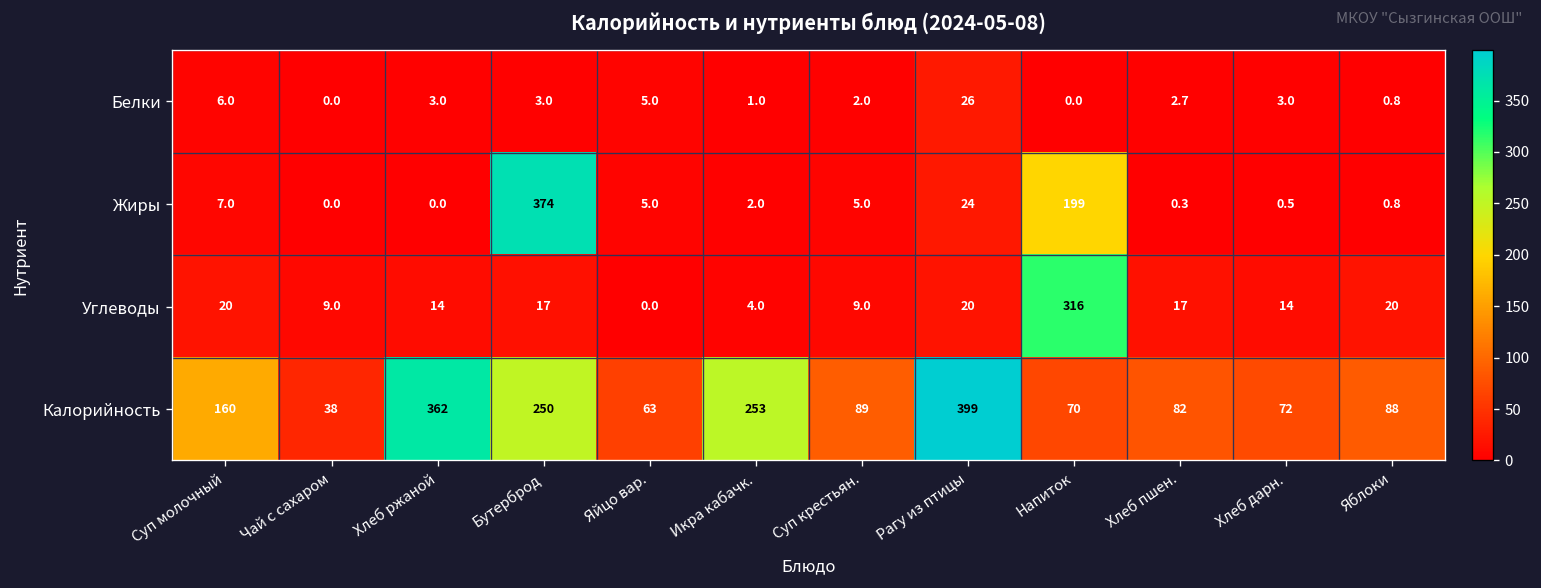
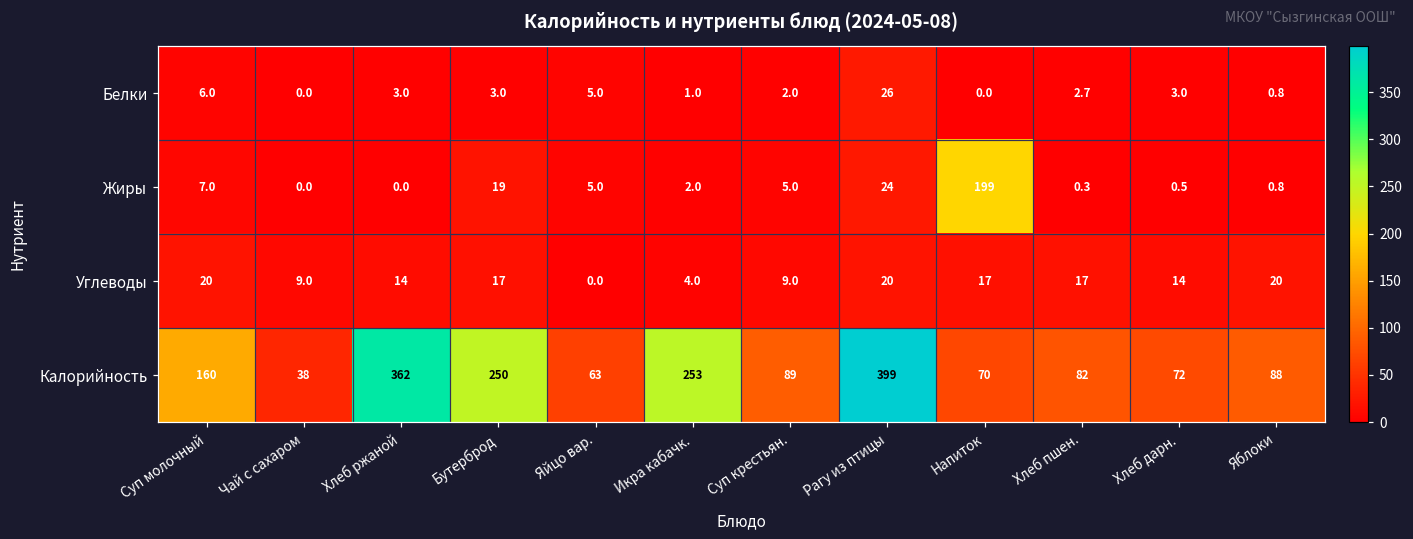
Жиры, Бутерброд: 374 -> 19
Углеводы, Напиток: 316 -> 17
